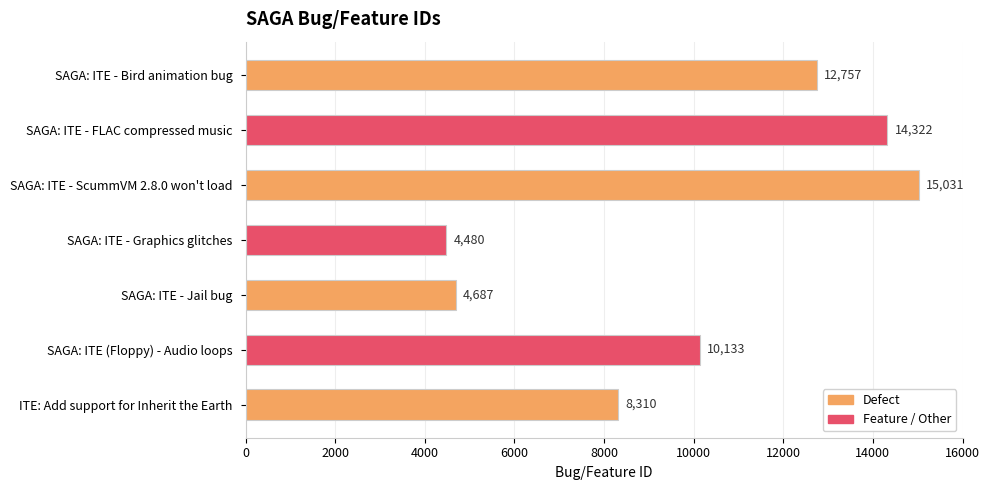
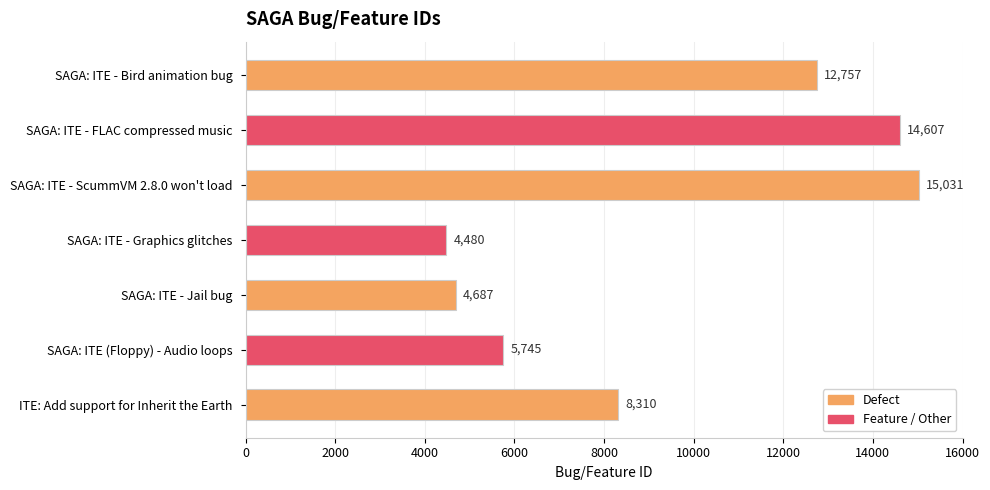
SAGA: ITE - FLAC compressed music: 14,322 -> 14,607
SAGA: ITE (Floppy) - Audio loops: 10,133 -> 5,745
